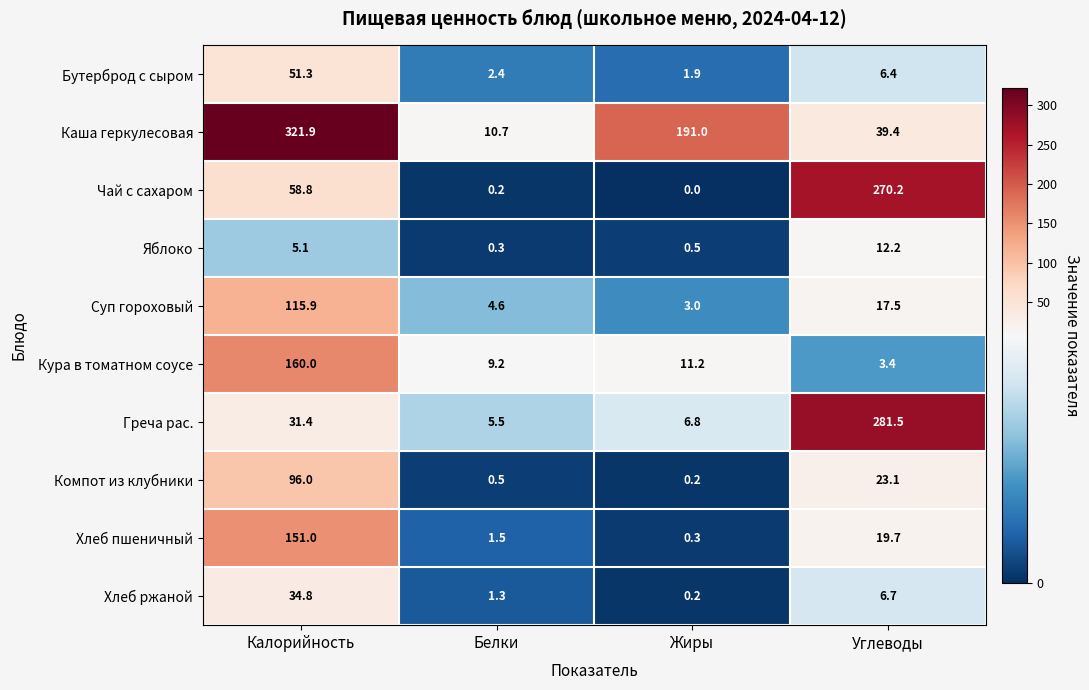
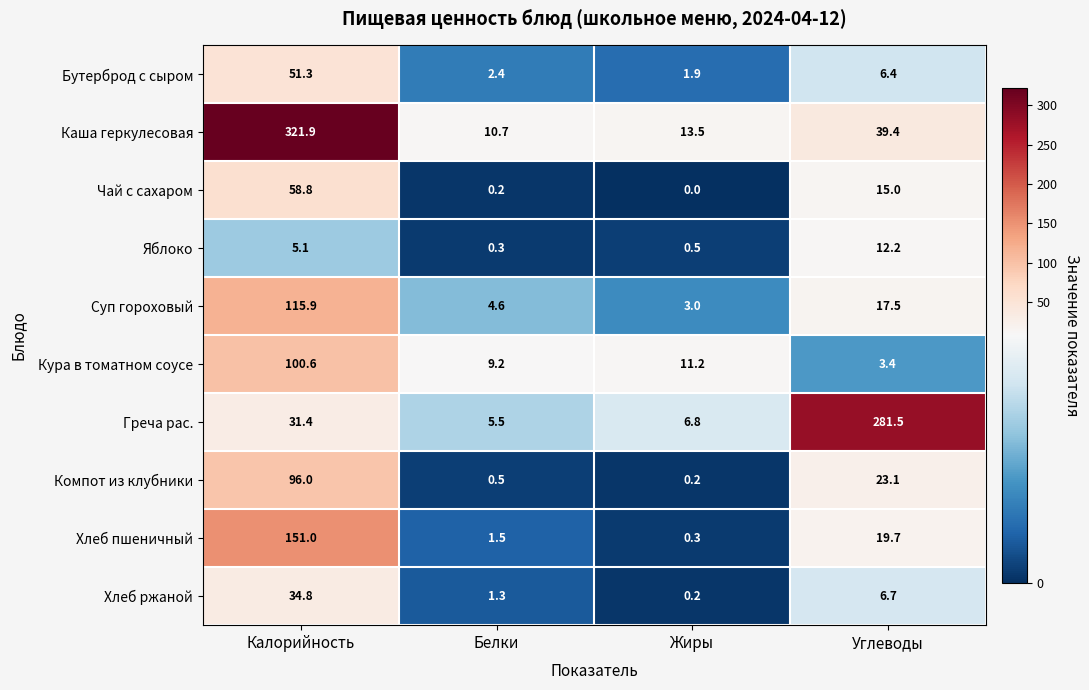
Каша геркулесовая, Жиры: 191.0 -> 13.5
Чай с сахаром, Углеводы: 270.2 -> 15.0
Кура в томатном соусе, Калорийность: 160.0 -> 100.6
